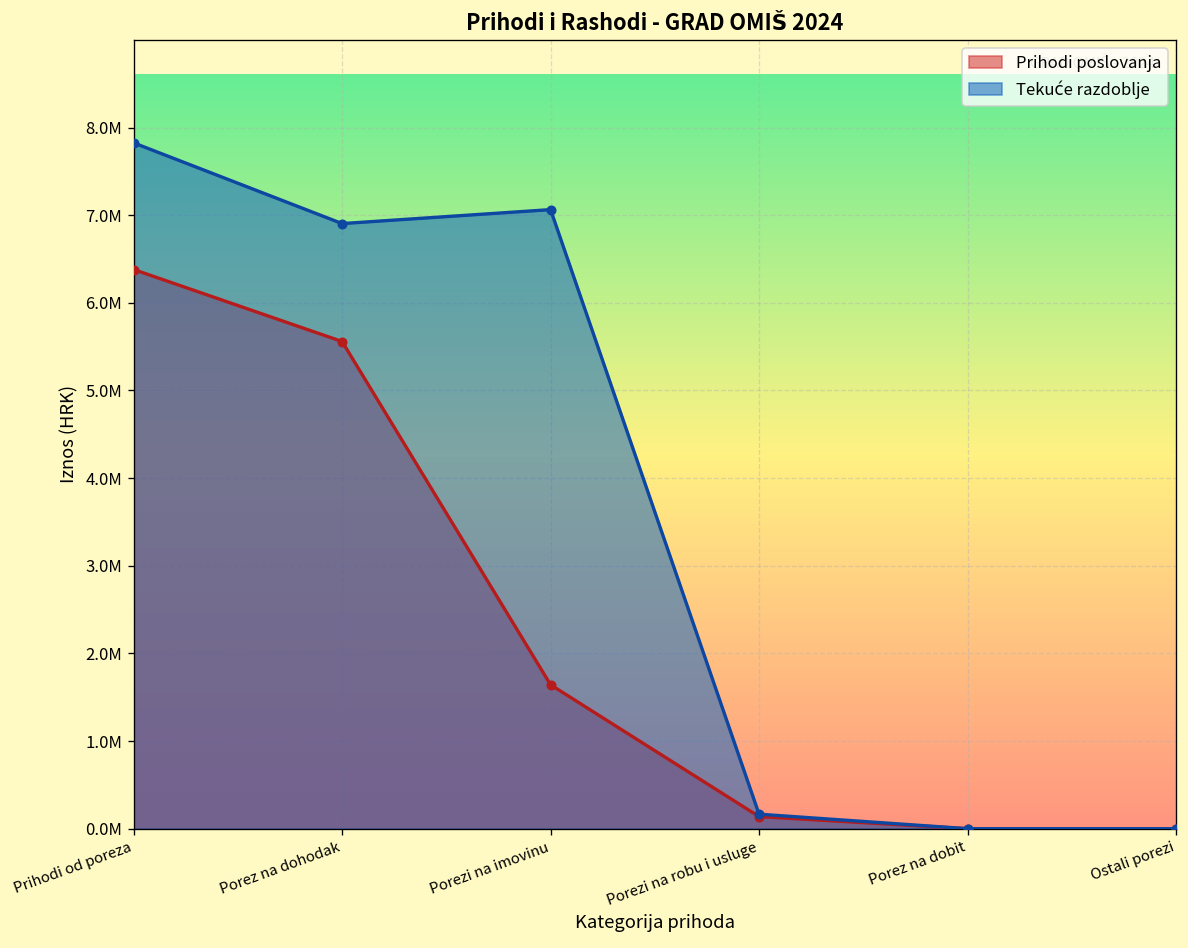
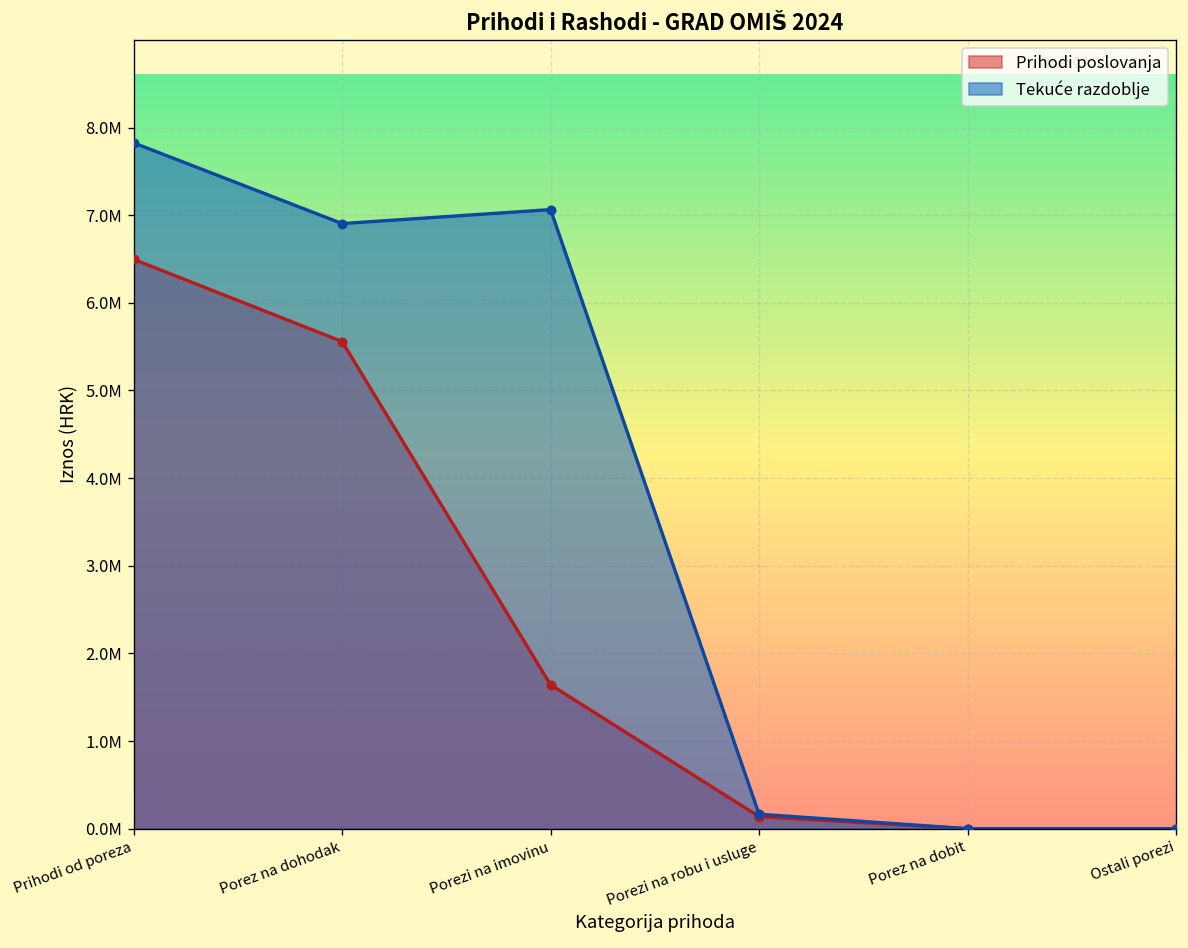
Prihodi poslovanja, Prihodi od poreza: 6400000 -> 6500000
